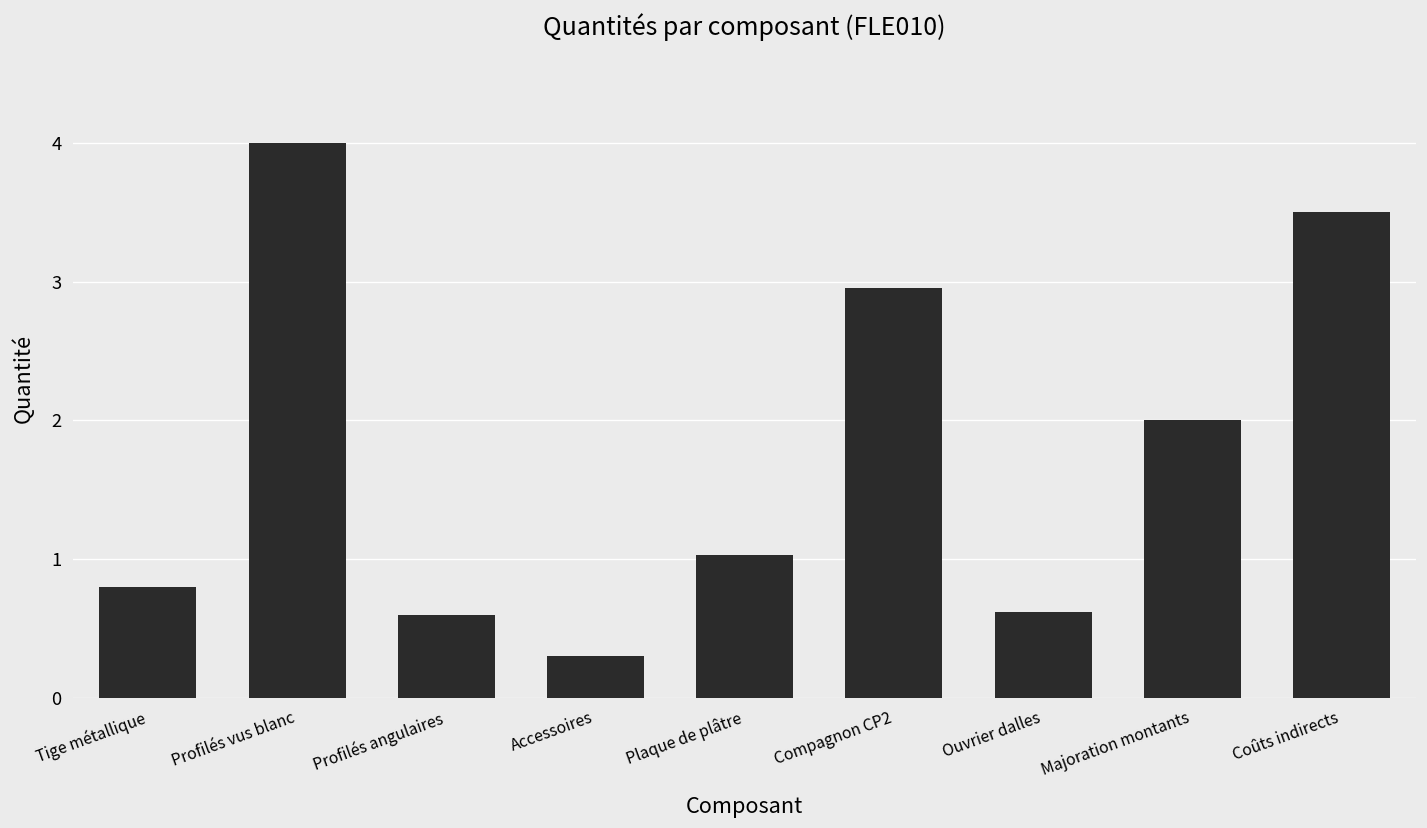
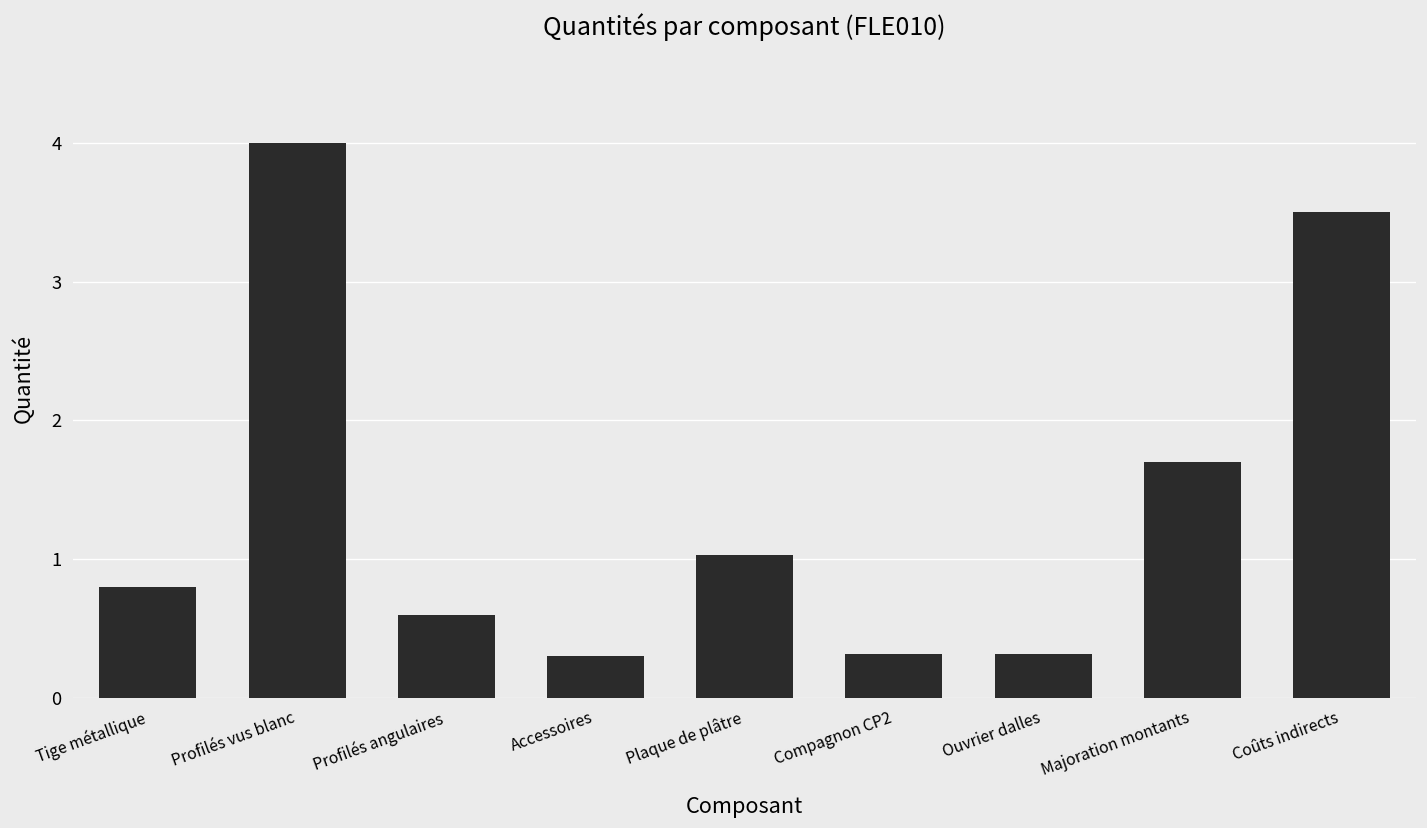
Compagnon CP2: 2.96 -> 0.32
Ouvrier dalles: 0.62 -> 0.32
Majoration montants: 2.0 -> 1.7
